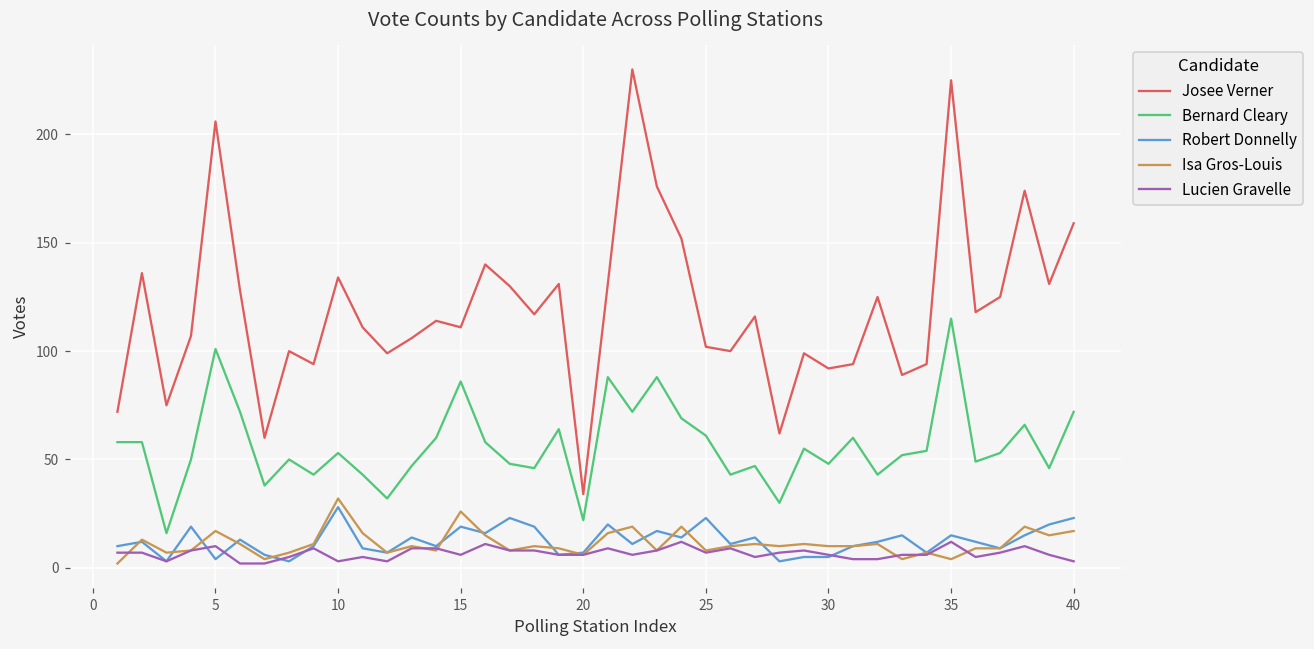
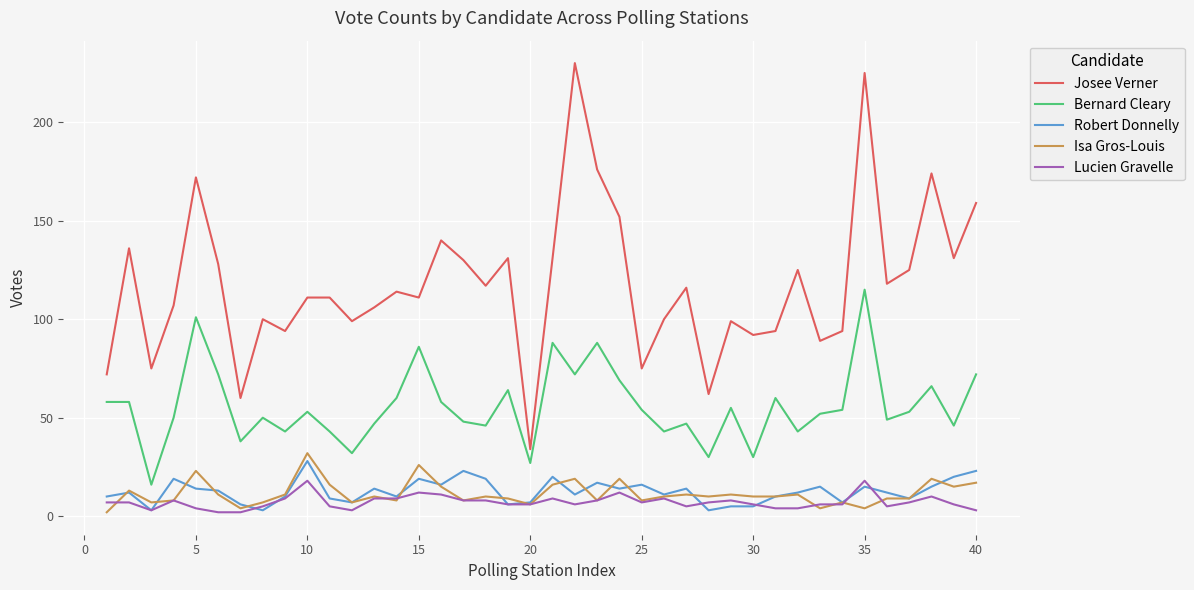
Josee Verner, 5: 206 -> 172
Robert Donnelly, 5: 4 -> 14
Isa Gros-Louis, 5: 17 -> 23
Lucien Gravelle, 5: 10 -> 4
Josee Verner, 10: 134 -> 111
Lucien Gravelle, 10: 3 -> 18
Lucien Gravelle, 15: 6 -> 12
Bernard Cleary, 20: 22 -> 27
Josee Verner, 25: 102 -> 75
Bernard Cleary, 25: 61 -> 54
Robert Donnelly, 25: 23 -> 16
Bernard Cleary, 30: 48 -> 30
Lucien Gravelle, 35: 12 -> 18
